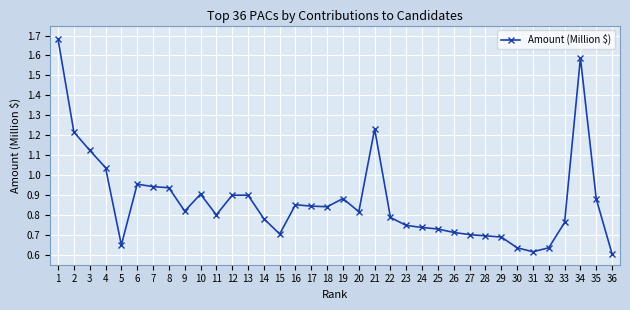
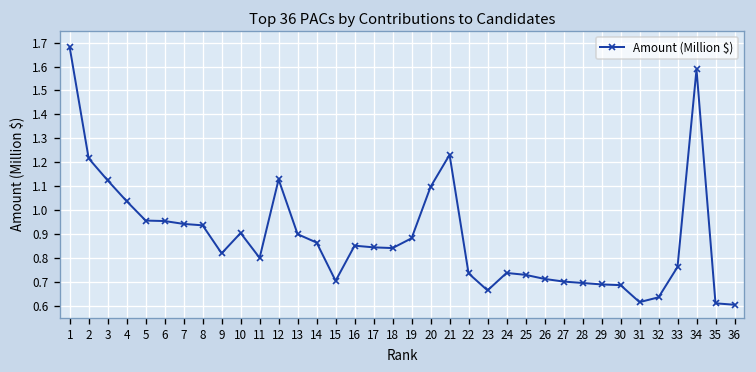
5: 0.65 -> 0.96
12: 0.90 -> 1.13
14: 0.78 -> 0.86
20: 0.82 -> 1.10
22: 0.79 -> 0.74
23: 0.75 -> 0.66
30: 0.64 -> 0.69
35: 0.88 -> 0.61
